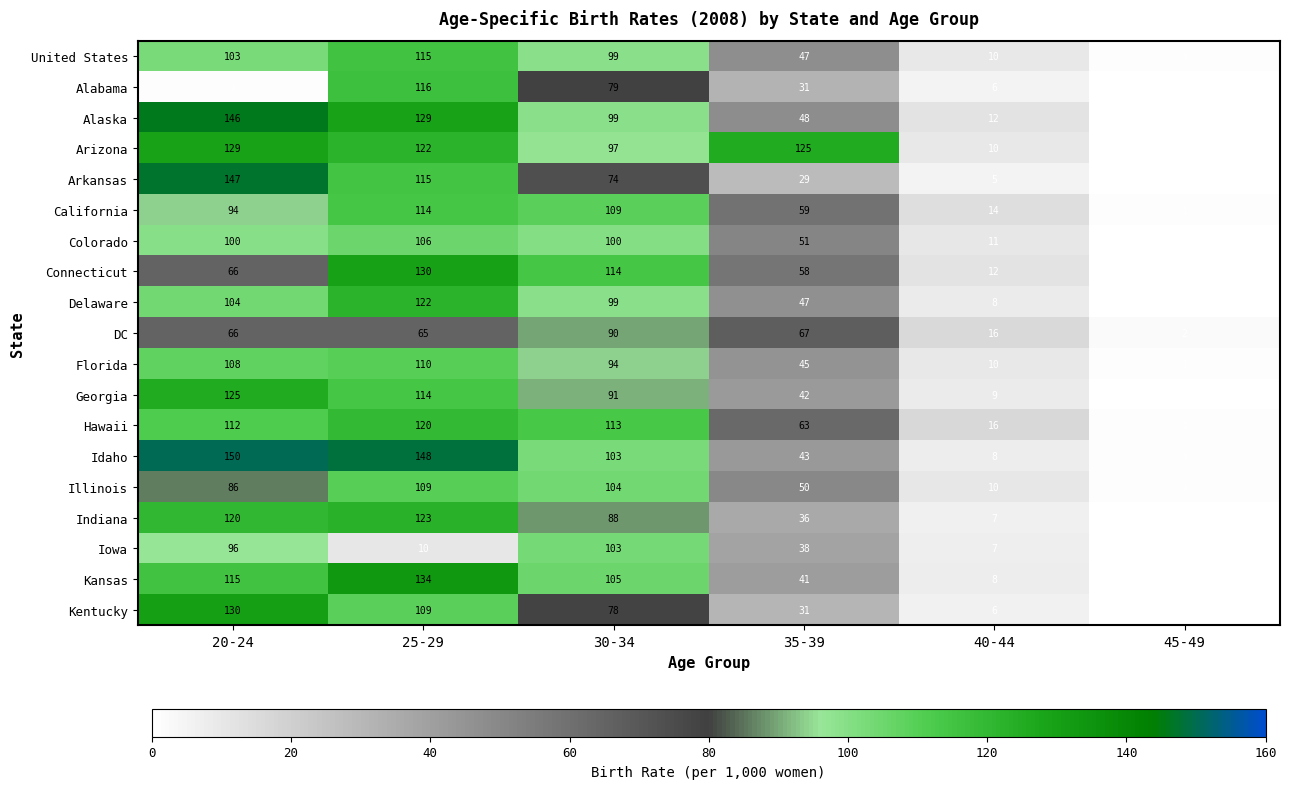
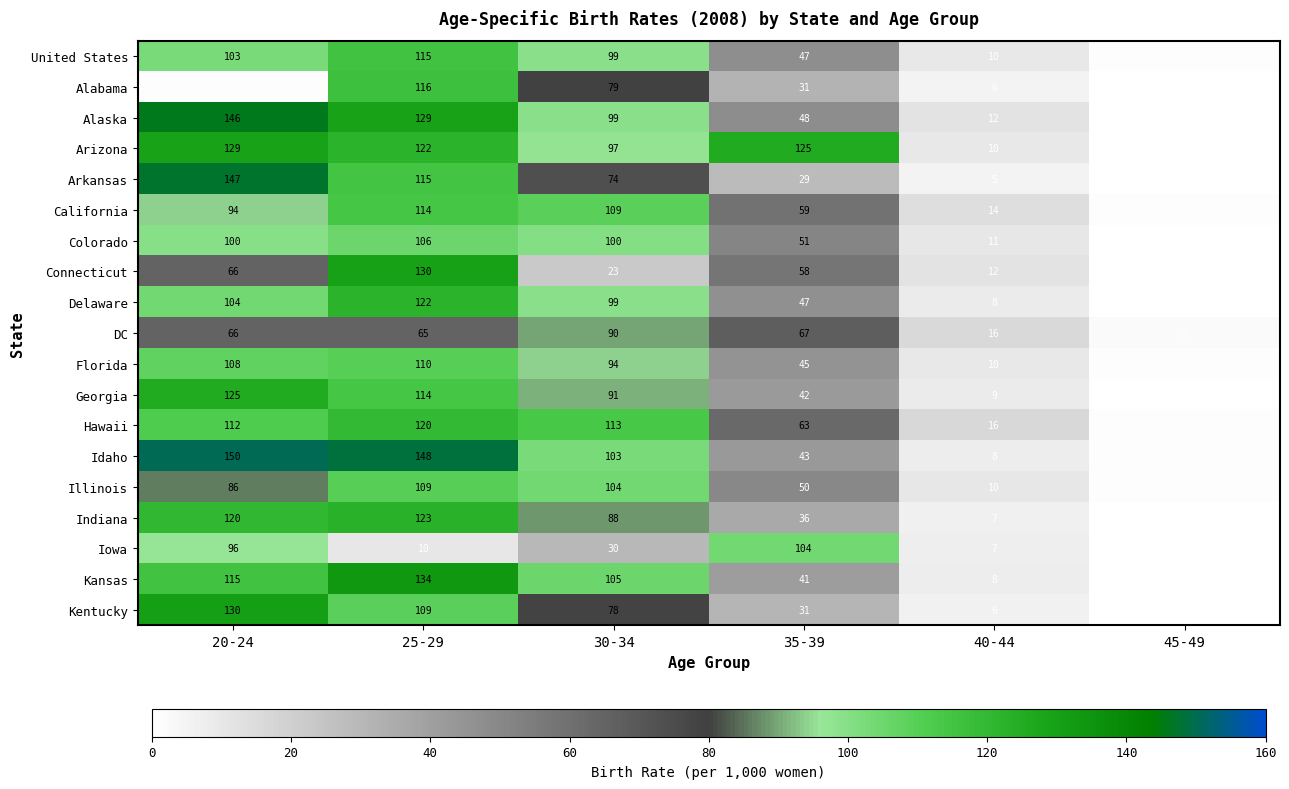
Connecticut, 30-34: 114 -> 23
Iowa, 30-34: 103 -> 30
Iowa, 35-39: 38 -> 104
